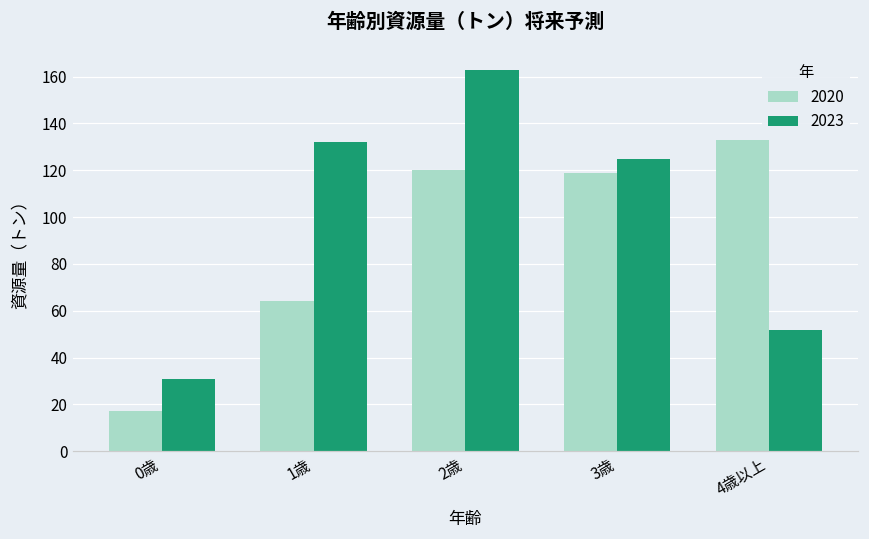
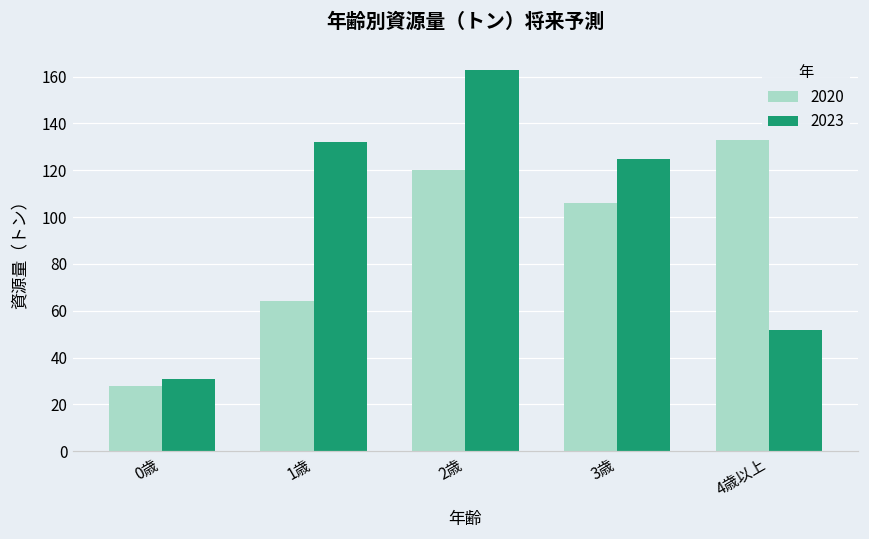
2020, 0歳: 17 -> 28
2020, 3歳: 119 -> 106
